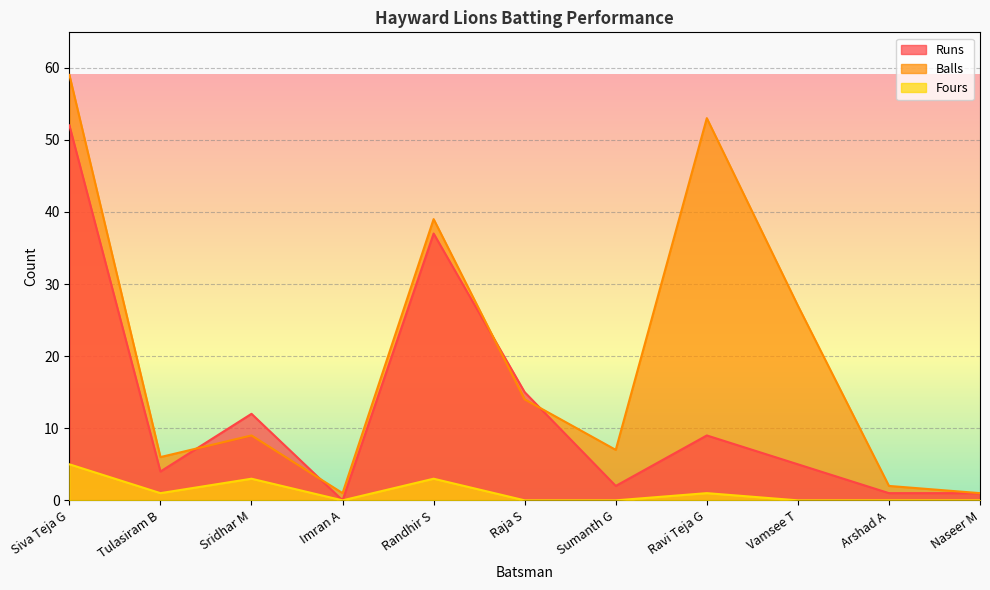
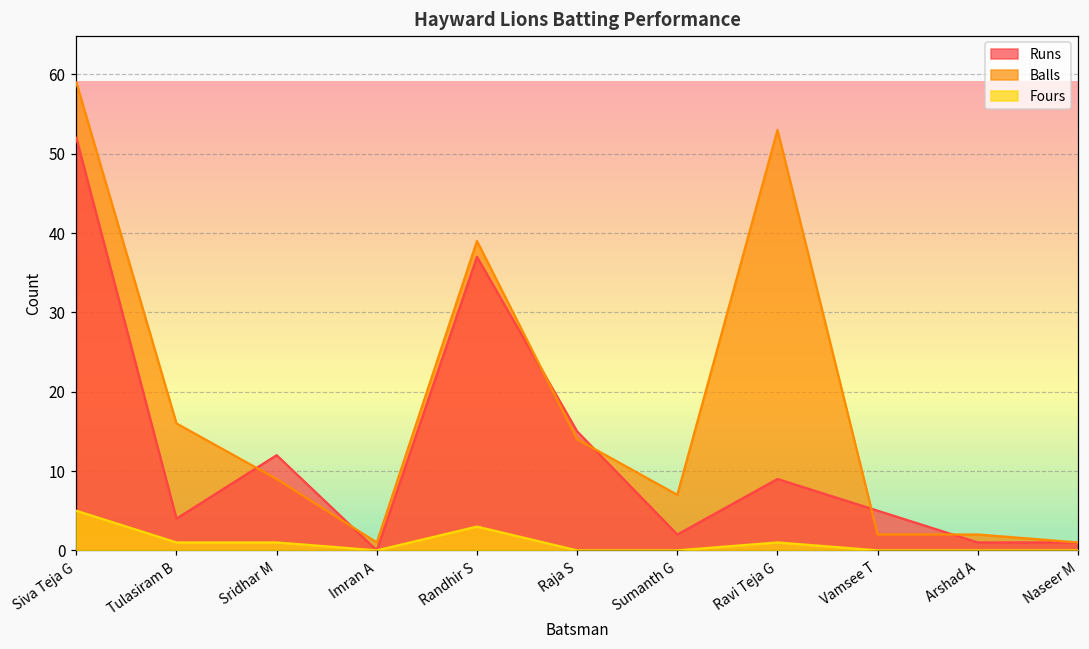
Balls, Tulasiram B: 6 -> 16
Fours, Sridhar M: 3 -> 1
Balls, Vamsee T: 27 -> 2
